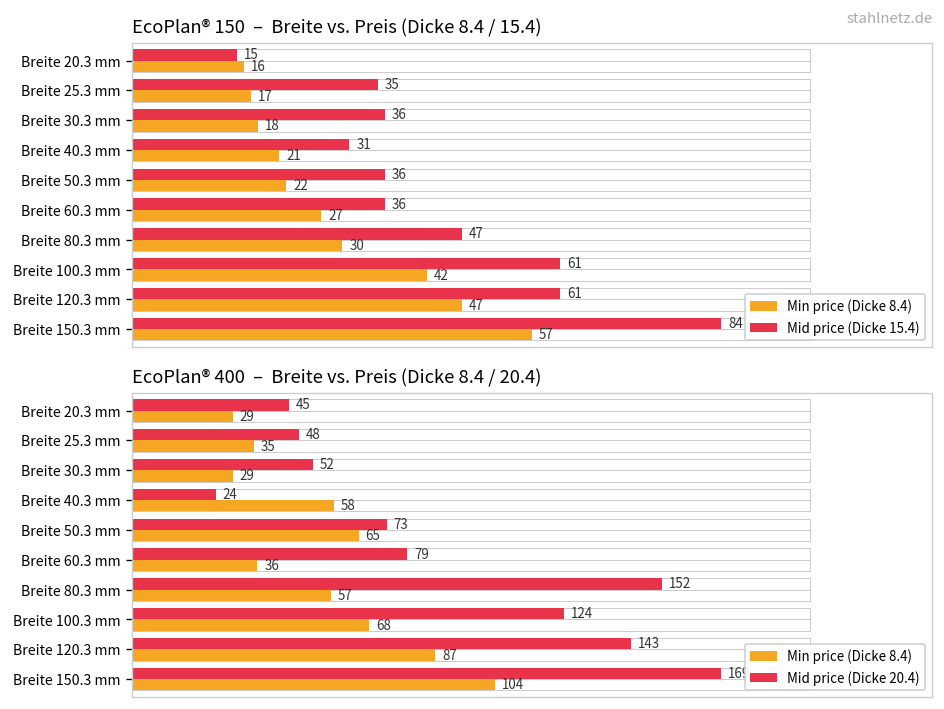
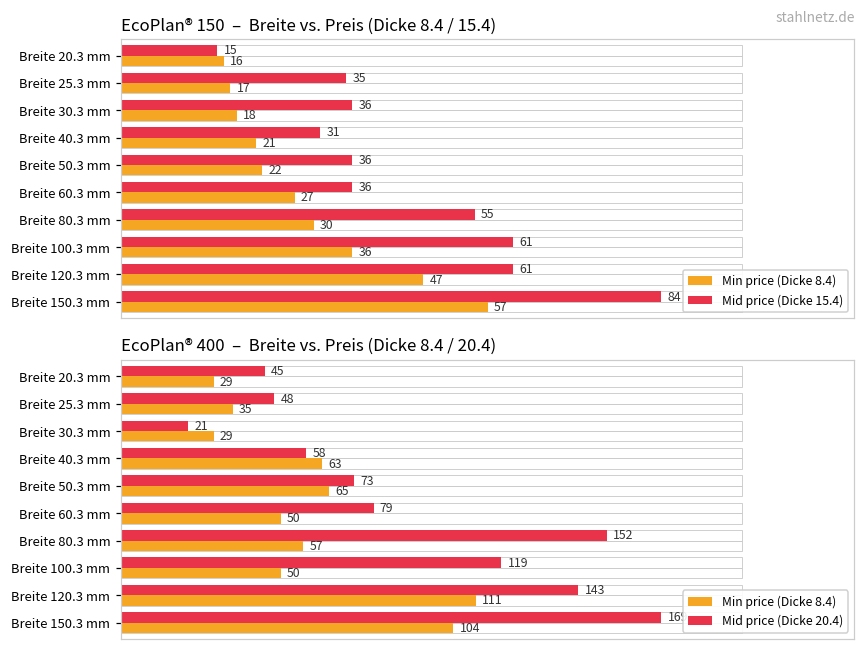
EcoPlan® 150 – Breite vs. Preis (Dicke 8.4 / 15.4), Mid price (Dicke 15.4), Breite 80.3 mm: 47 -> 55
EcoPlan® 150 – Breite vs. Preis (Dicke 8.4 / 15.4), Min price (Dicke 8.4), Breite 100.3 mm: 42 -> 36
EcoPlan® 400 – Breite vs. Preis (Dicke 8.4 / 20.4), Mid price (Dicke 20.4), Breite 30.3 mm: 52 -> 21
EcoPlan® 400 – Breite vs. Preis (Dicke 8.4 / 20.4), Mid price (Dicke 20.4), Breite 40.3 mm: 24 -> 58
EcoPlan® 400 – Breite vs. Preis (Dicke 8.4 / 20.4), Min price (Dicke 8.4), Breite 40.3 mm: 58 -> 63
EcoPlan® 400 – Breite vs. Preis (Dicke 8.4 / 20.4), Min price (Dicke 8.4), Breite 60.3 mm: 36 -> 50
EcoPlan® 400 – Breite vs. Preis (Dicke 8.4 / 20.4), Mid price (Dicke 20.4), Breite 100.3 mm: 124 -> 119
EcoPlan® 400 – Breite vs. Preis (Dicke 8.4 / 20.4), Min price (Dicke 8.4), Breite 100.3 mm: 68 -> 50
EcoPlan® 400 – Breite vs. Preis (Dicke 8.4 / 20.4), Min price (Dicke 8.4), Breite 120.3 mm: 87 -> 111
